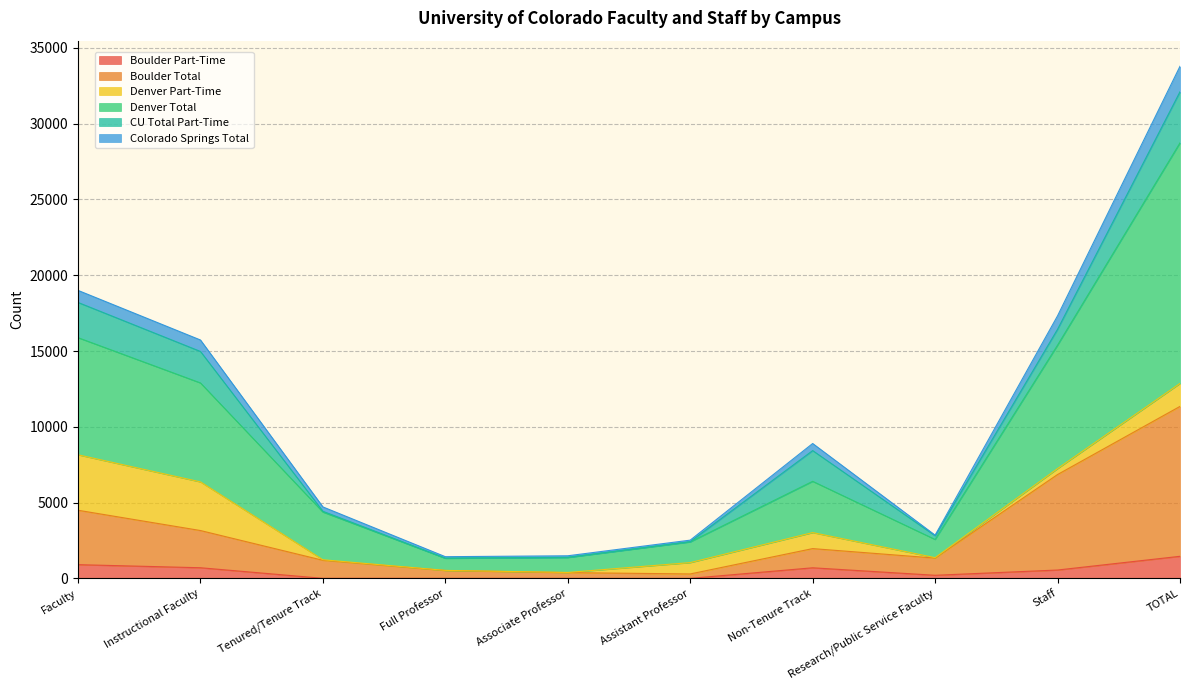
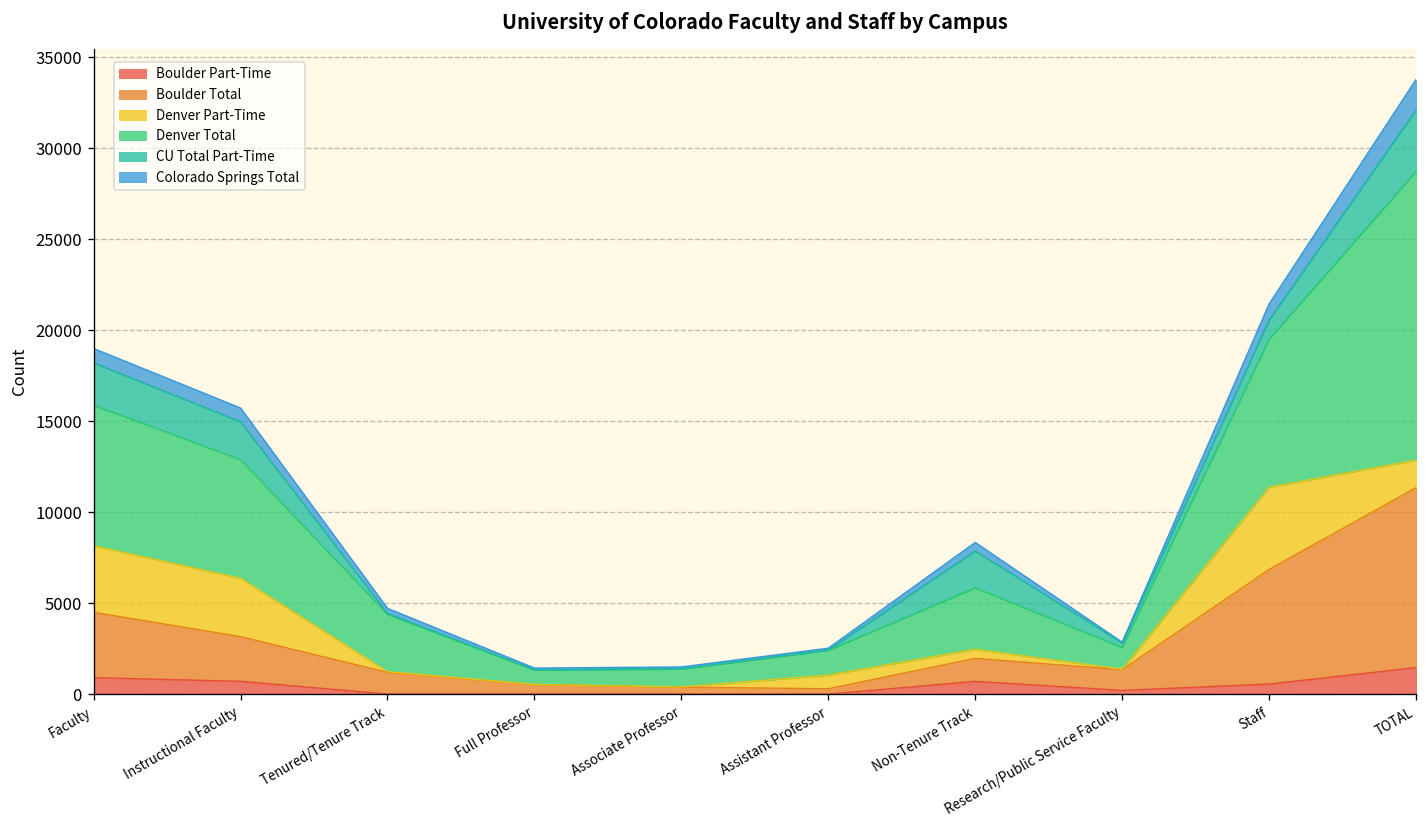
Denver Part-Time, Non-Tenure Track: 1100 -> 500
Denver Part-Time, Staff: 400 -> 4500
